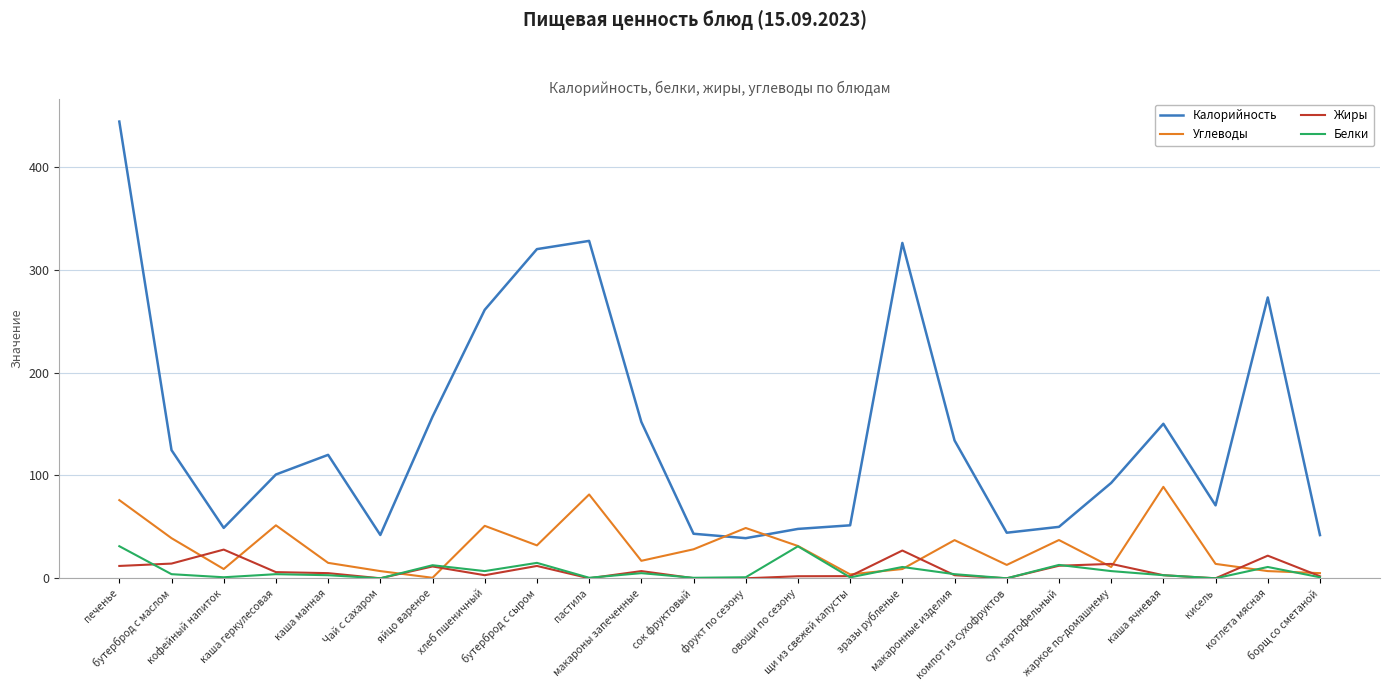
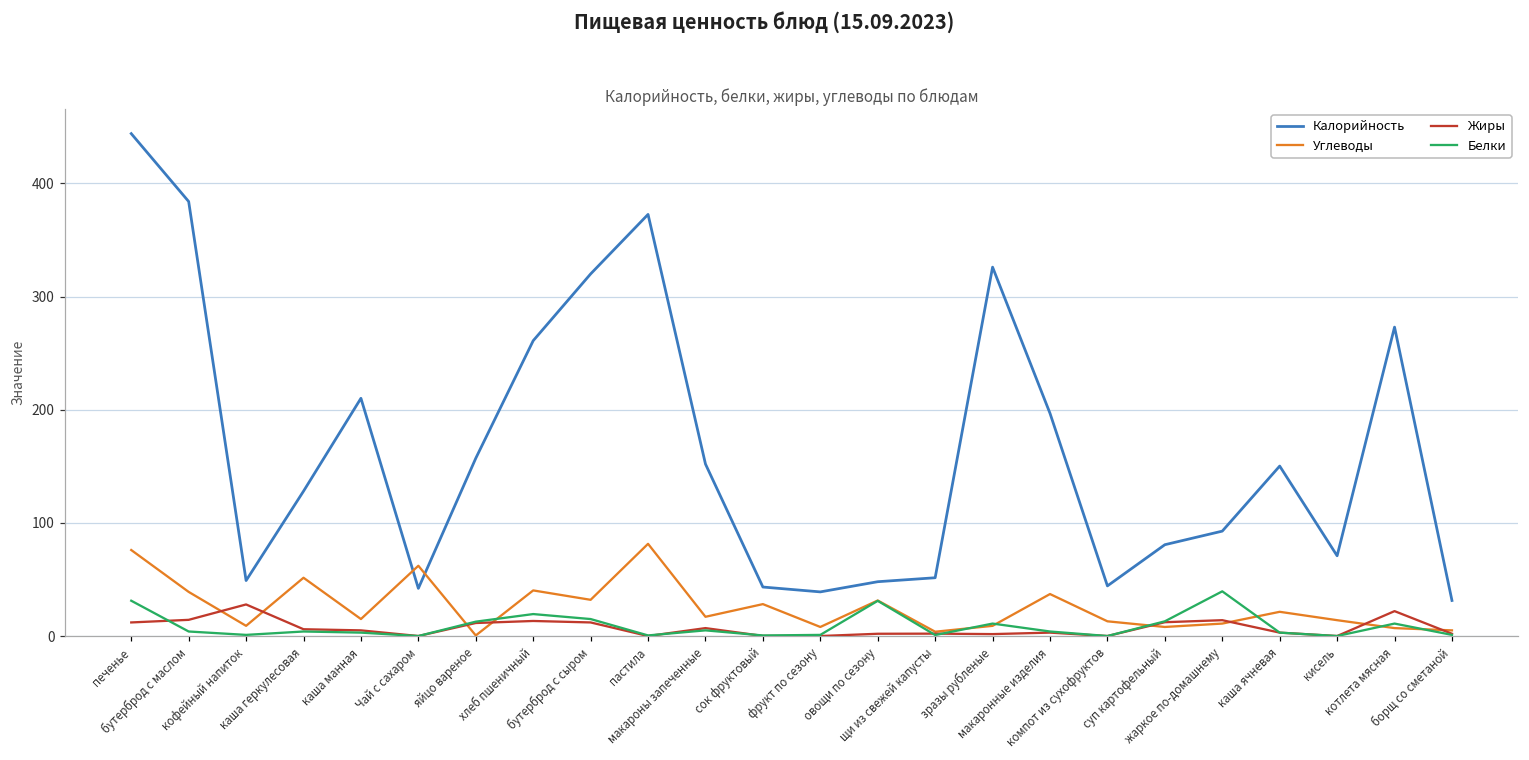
Калорийность, бутерброд с маслом: 125 -> 384
Калорийность, каша геркулесовая: 101 -> 128
Калорийность, каша манная: 120 -> 210
Углеводы, Чай с сахаром: 7 -> 62
Углеводы, хлеб пшеничный: 51 -> 40
Жиры, хлеб пшеничный: 3 -> 13
Белки, хлеб пшеничный: 7 -> 19
Калорийность, пастила: 328 -> 373
Углеводы, фрукт по сезону: 49 -> 8
Жиры, зразы рубленые: 27 -> 2
Калорийность, макаронные изделия: 134 -> 197
Калорийность, суп картофельный: 50 -> 81
Углеводы, суп картофельный: 37 -> 8
Белки, жаркое по-домашнему: 7 -> 40
Углеводы, каша ячневая: 89 -> 21
Калорийность, борщ со сметаной: 42 -> 31
